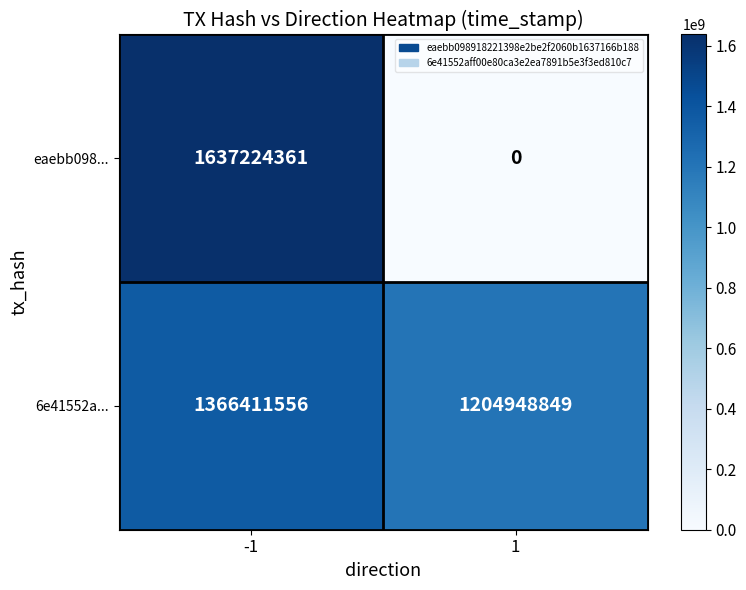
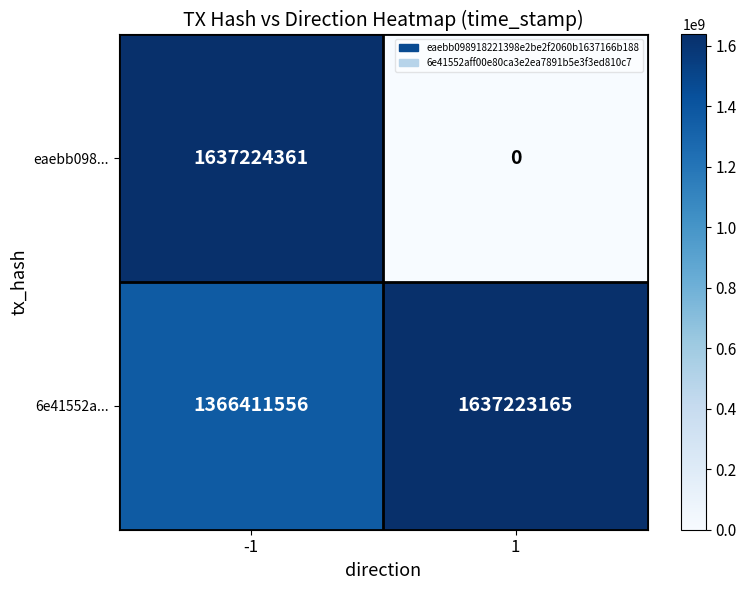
6e41552a..., 1: 1204948849 -> 1637223165
